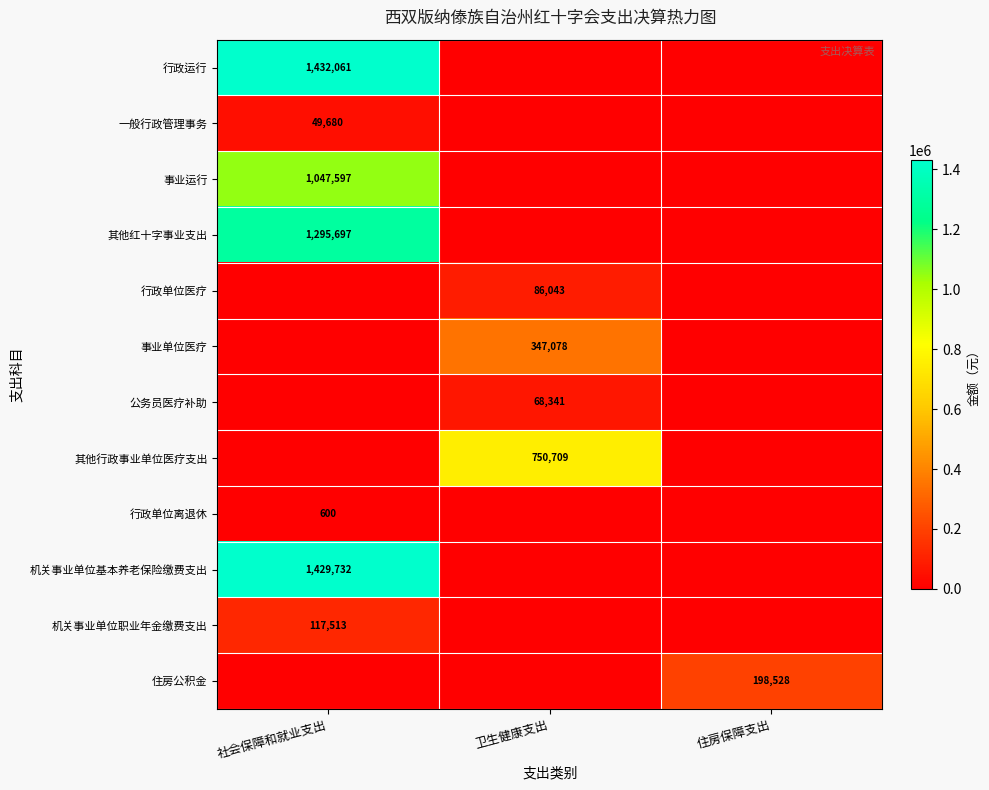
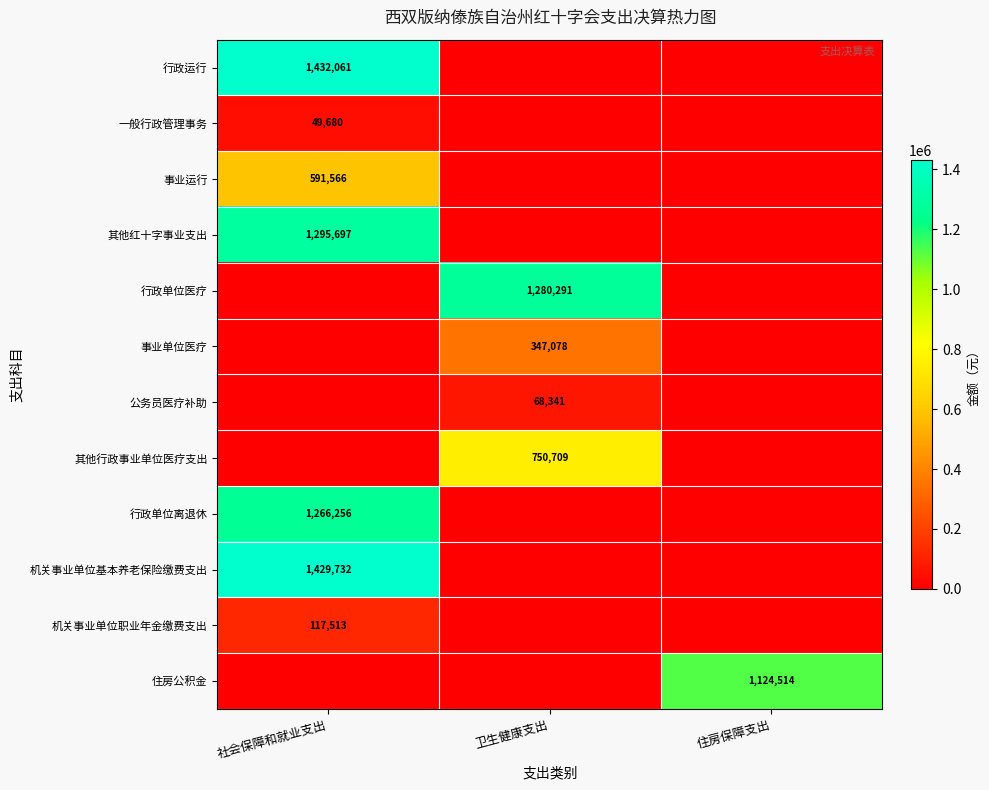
事业运行, 社会保障和就业支出: 1,047,597 -> 591,566
行政单位医疗, 卫生健康支出: 86,043 -> 1,280,291
行政单位离退休, 社会保障和就业支出: 600 -> 1,266,256
住房公积金, 住房保障支出: 198,528 -> 1,124,514
